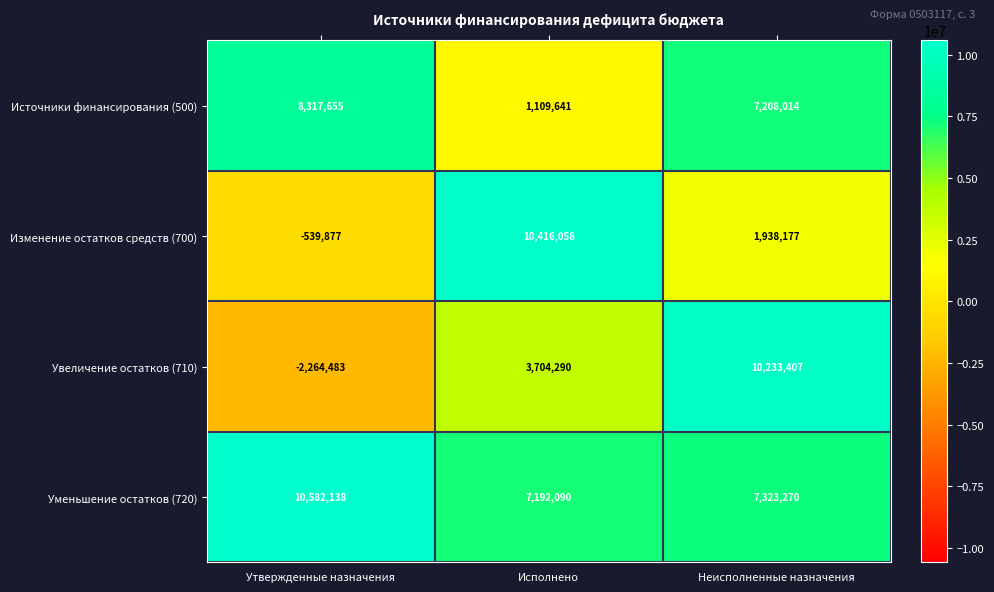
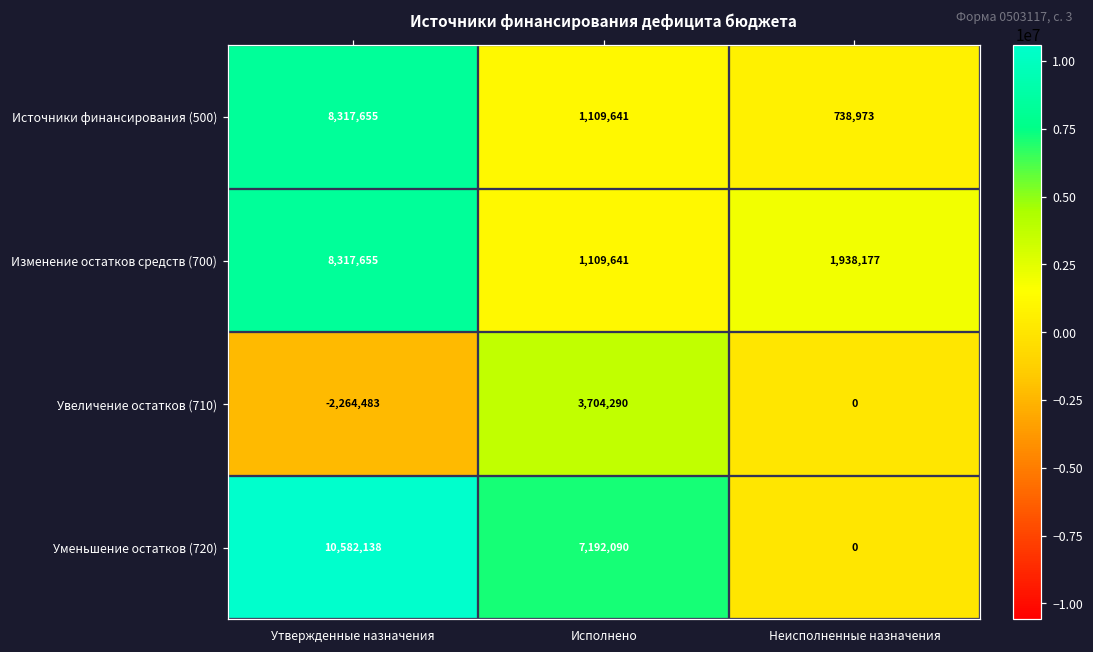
Источники финансирования (500), Неисполненные назначения: 7,208,014 -> 738,973
Изменение остатков средств (700), Утвержденные назначения: -539,877 -> 8,317,655
Изменение остатков средств (700), Исполнено: 10,416,058 -> 1,109,641
Увеличение остатков (710), Неисполненные назначения: 10,233,407 -> 0
Уменьшение остатков (720), Неисполненные назначения: 7,323,270 -> 0
